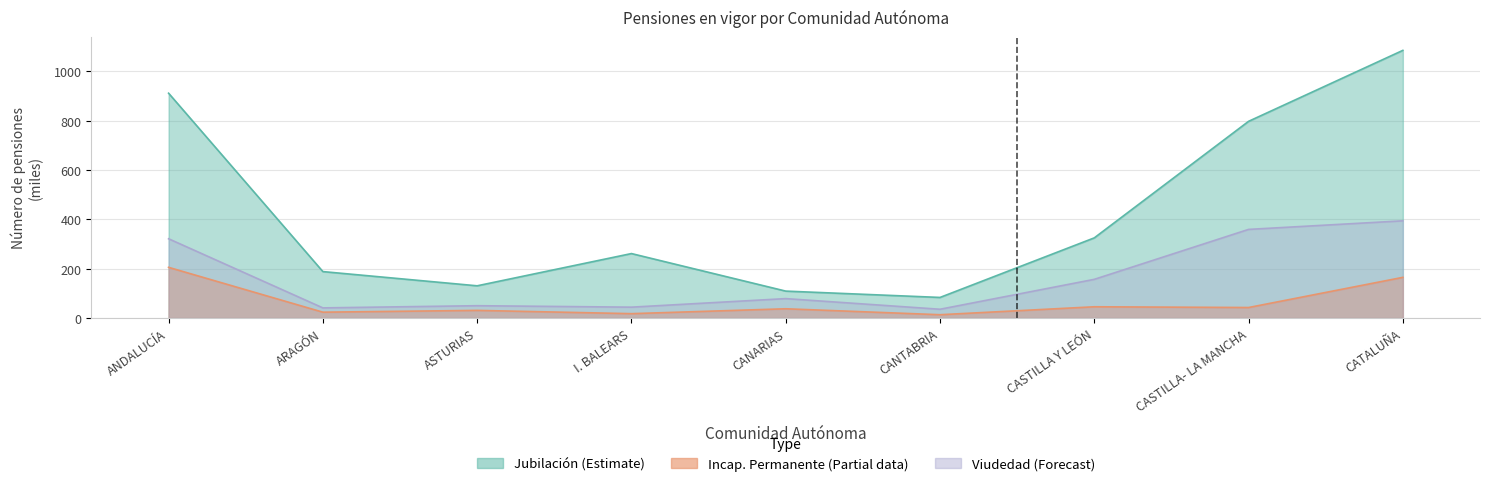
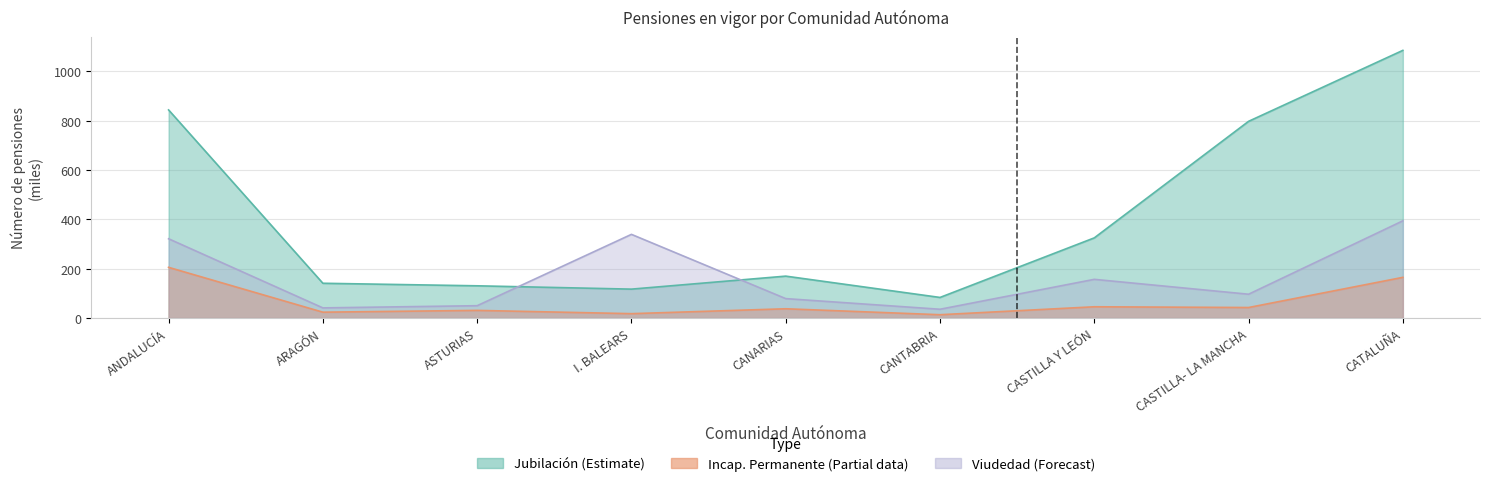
Jubilación (Estimate), ANDALUCÍA: 910 -> 840
Jubilación (Estimate), ARAGÓN: 190 -> 140
Jubilación (Estimate), I. BALEARS: 260 -> 120
Viudedad (Forecast), I. BALEARS: 40 -> 340
Jubilación (Estimate), CANARIAS: 110 -> 170
Viudedad (Forecast), CASTILLA- LA MANCHA: 360 -> 100
